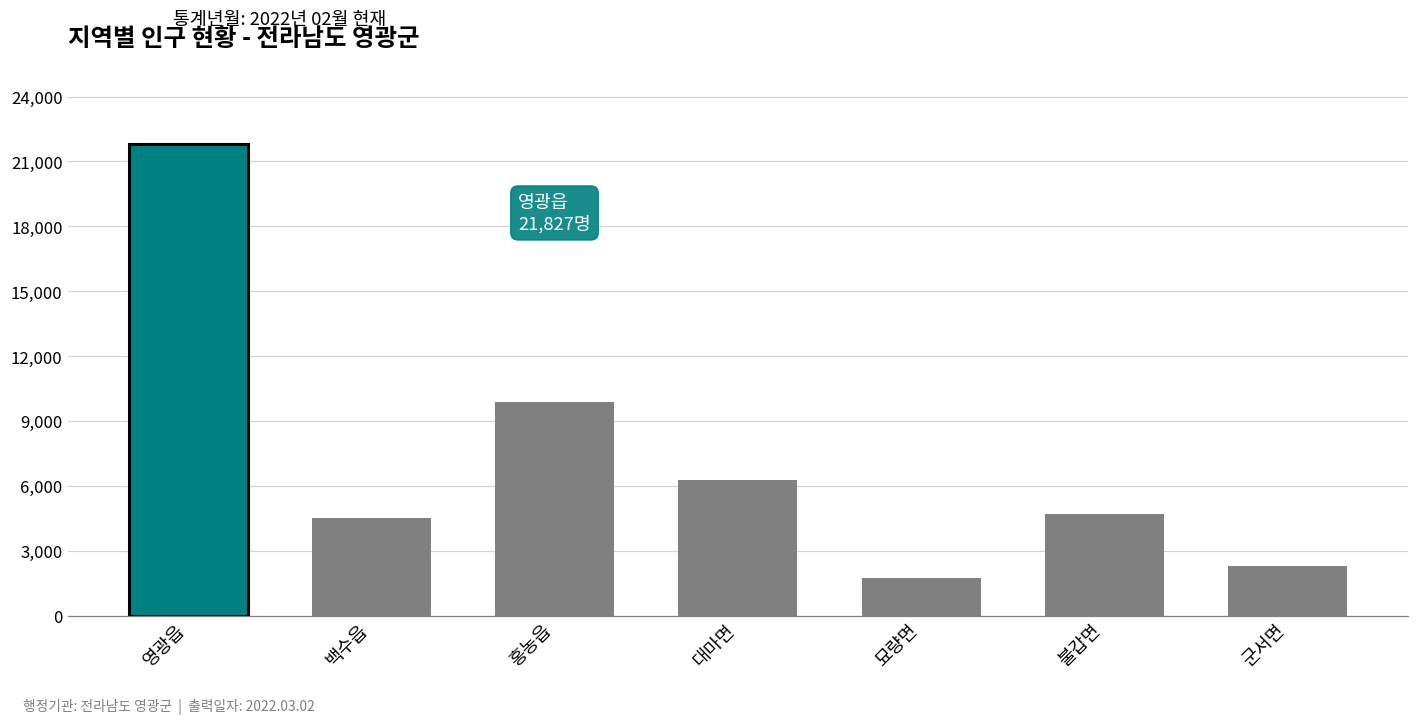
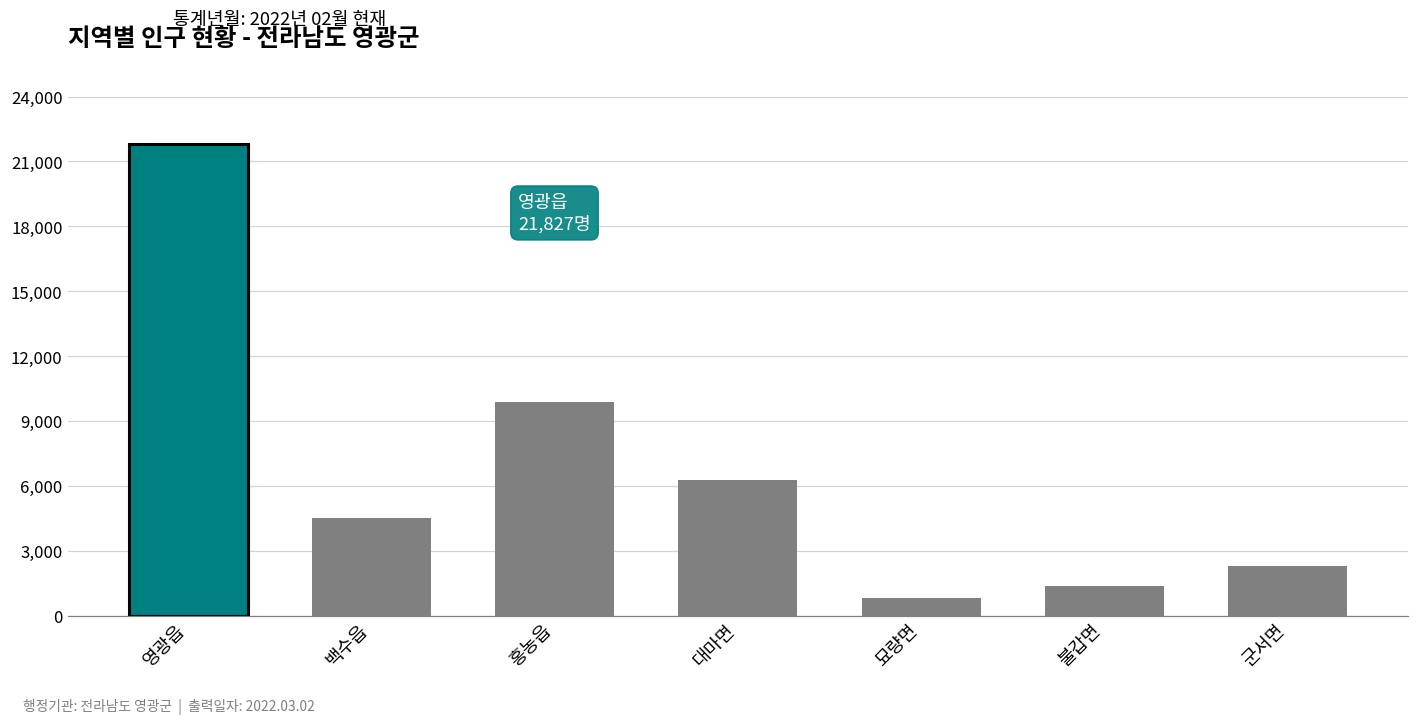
묘량면: 1,700 -> 800
불갑면: 4,700 -> 1,400
